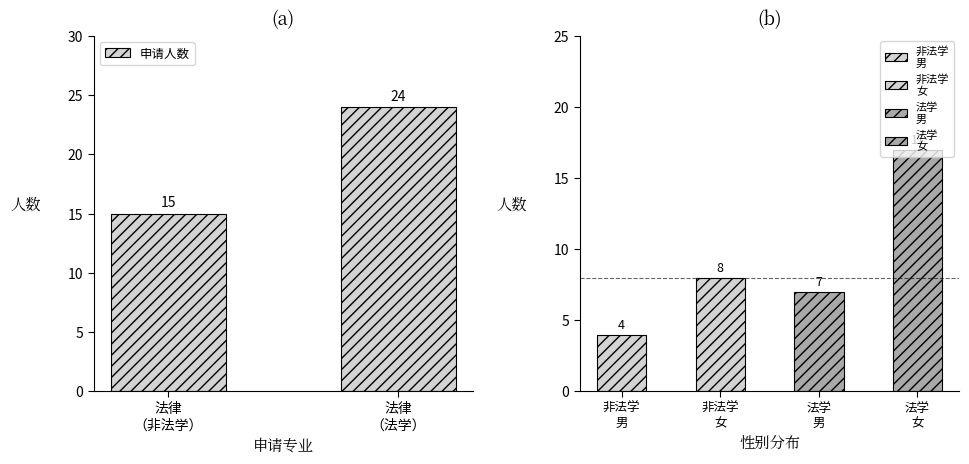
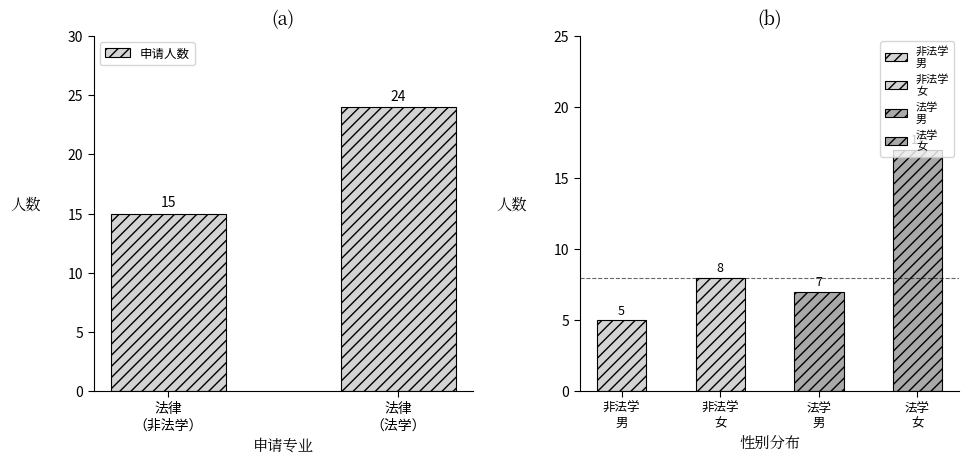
(b), 非法学 男: 4 -> 5
